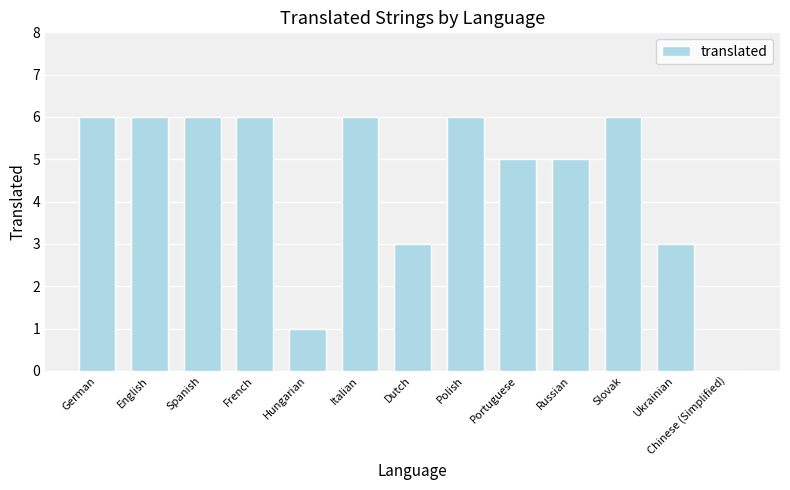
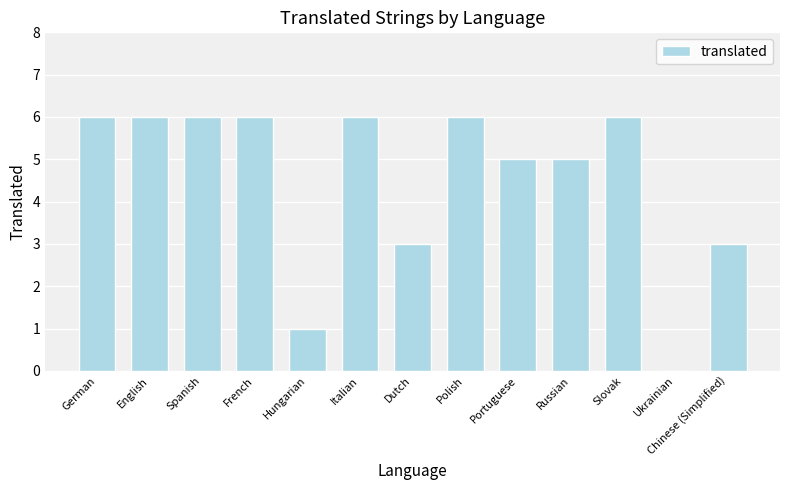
Ukrainian: 3 -> 0
Chinese (Simplified): 0 -> 3
